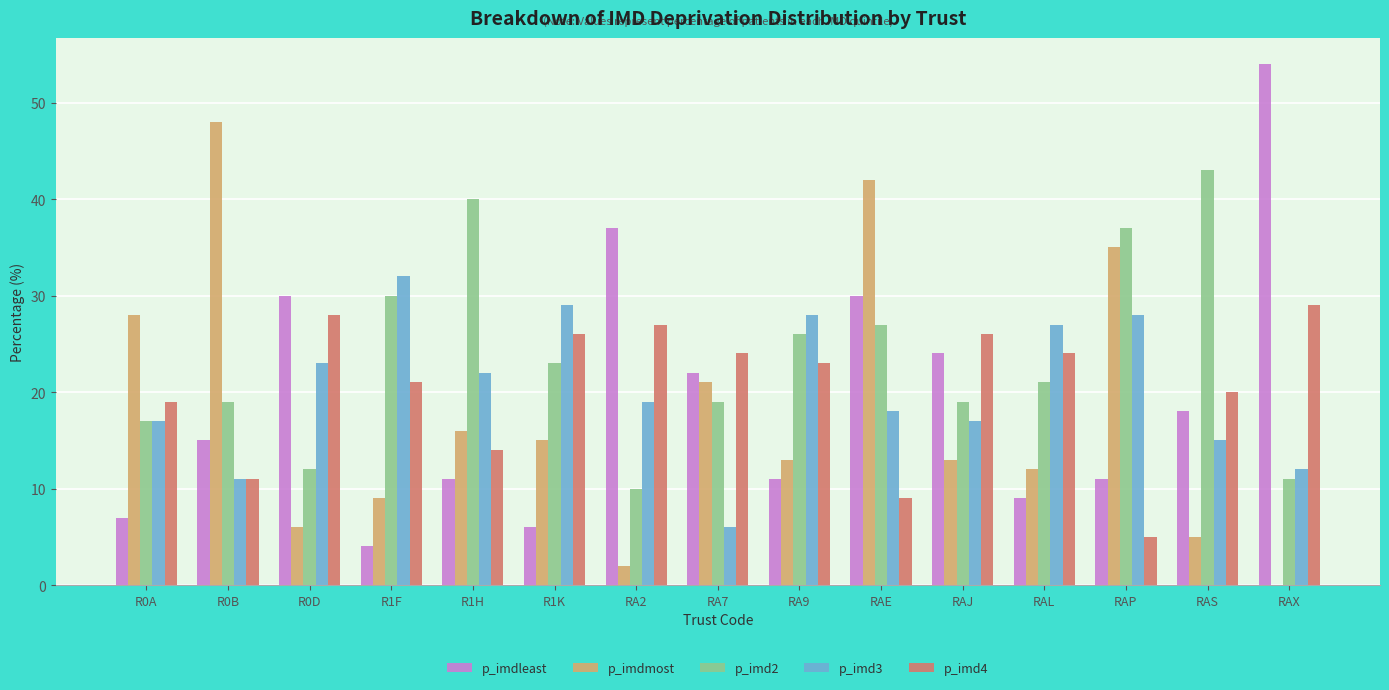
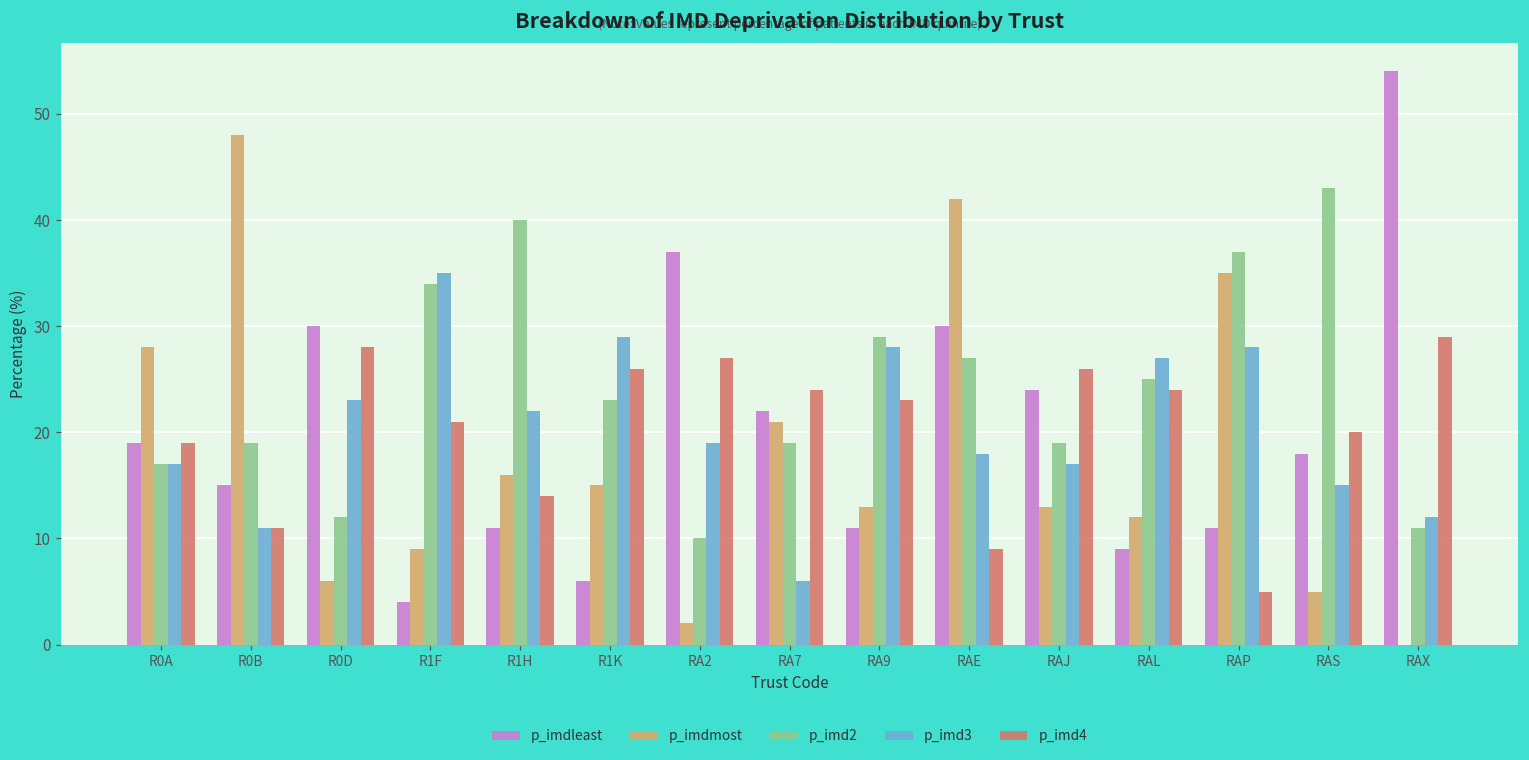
p_imdleast, R0A: 7 -> 19
p_imd2, R1F: 30 -> 34
p_imd3, R1F: 32 -> 35
p_imd2, RA9: 26 -> 29
p_imd2, RAL: 21 -> 25
